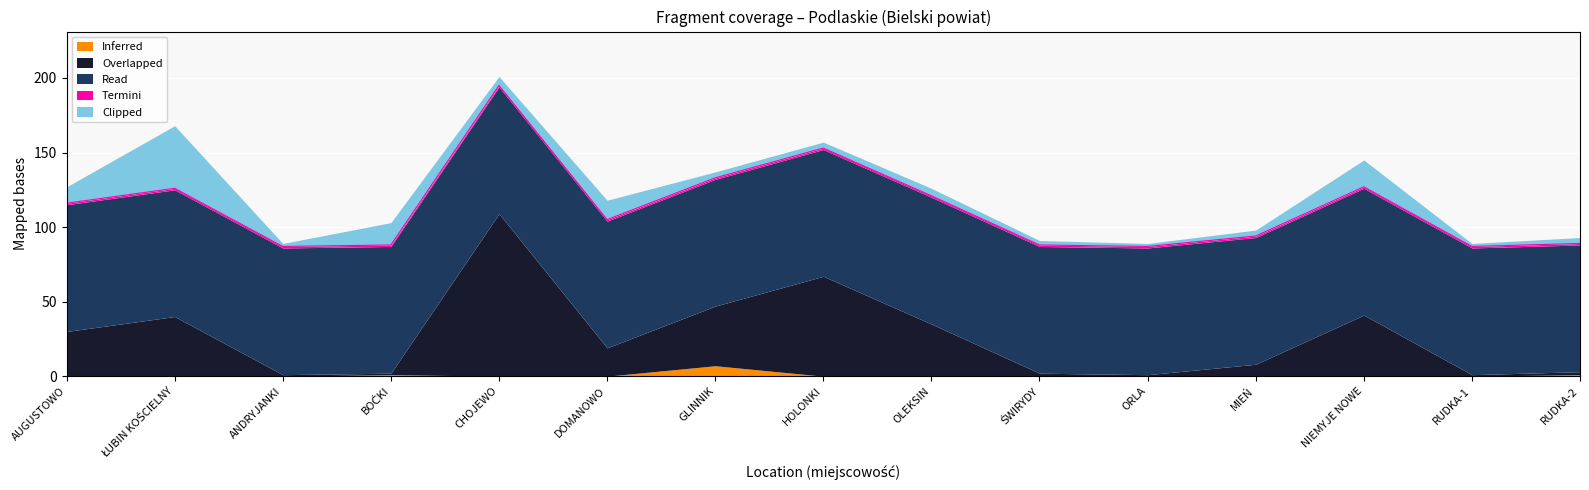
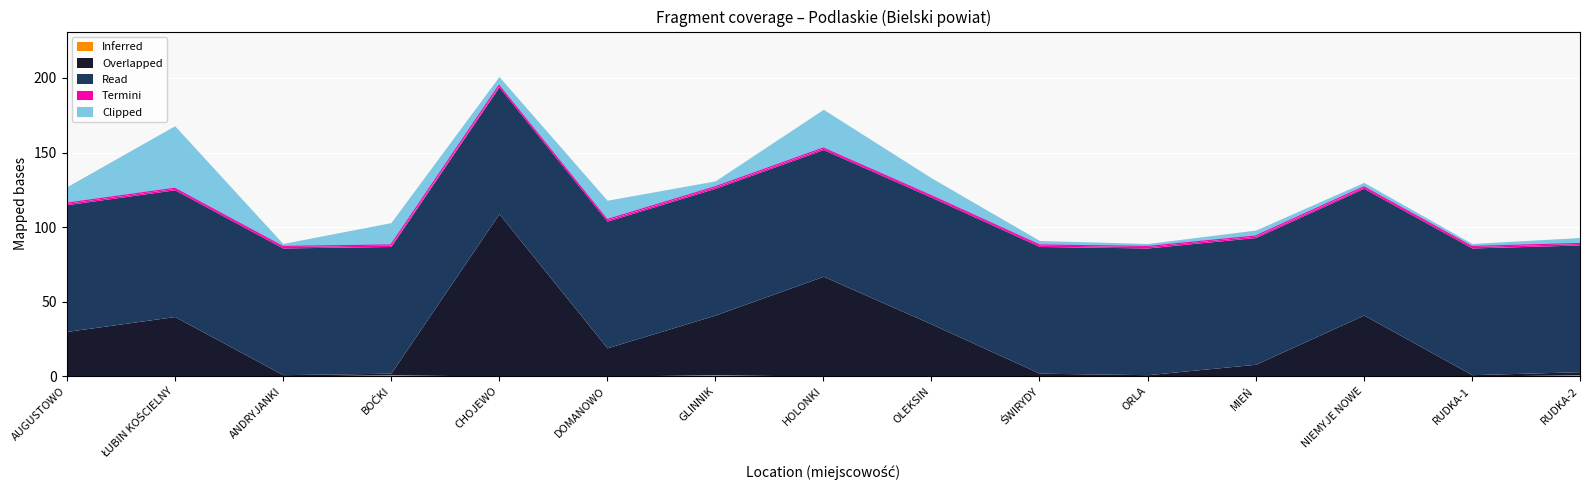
Inferred, GLINNIK: 7 -> 1
Clipped, HOLONKI: 4 -> 26
Clipped, OLEKSIN: 5 -> 12
Clipped, NIEMYJE NOWE: 18 -> 3
